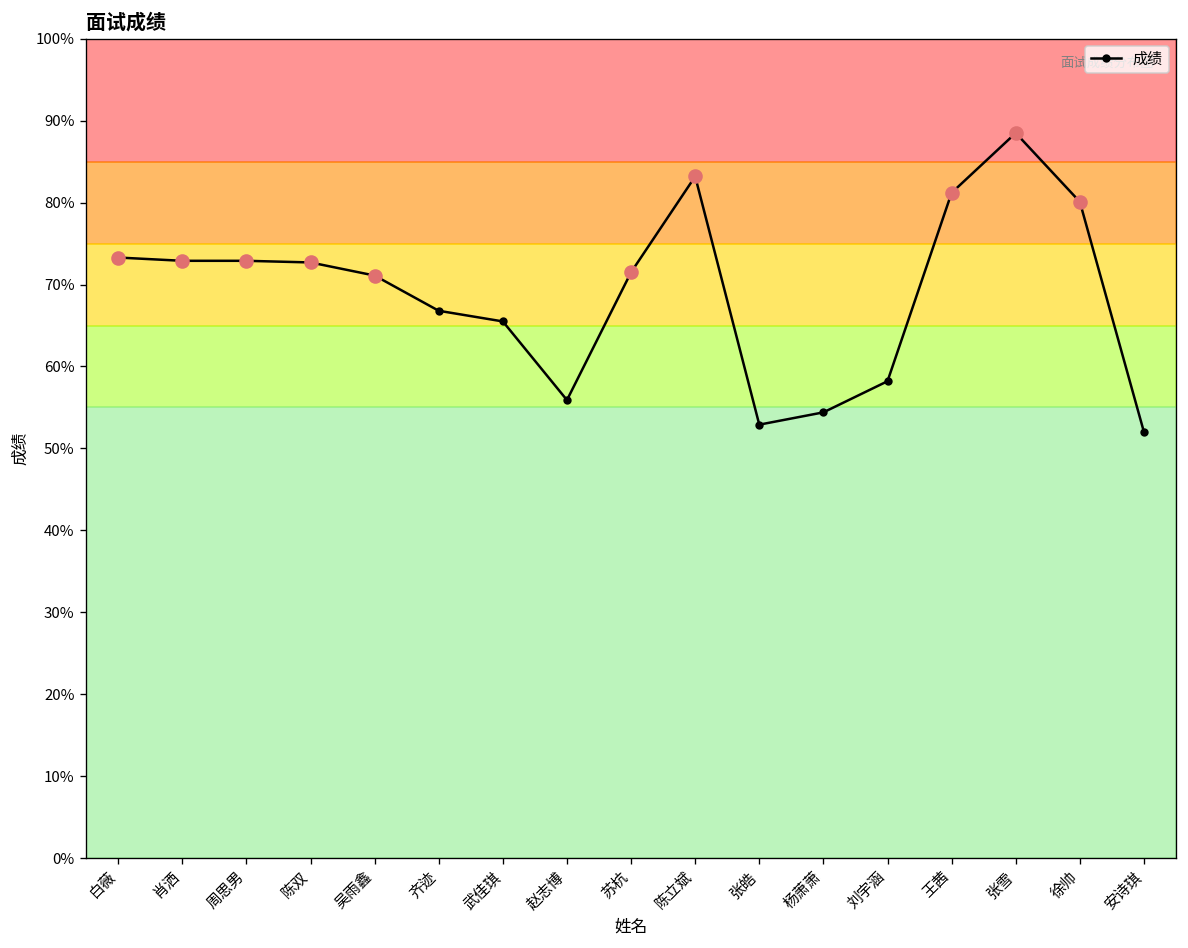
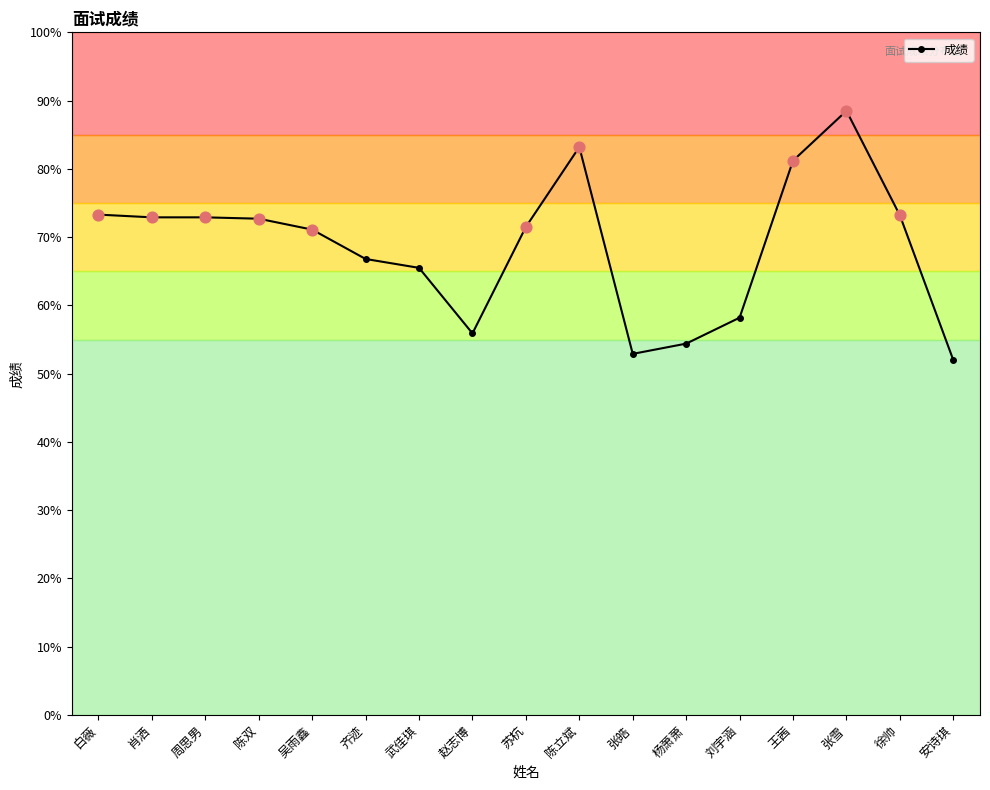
成绩, 徐帅: 80% -> 73%
